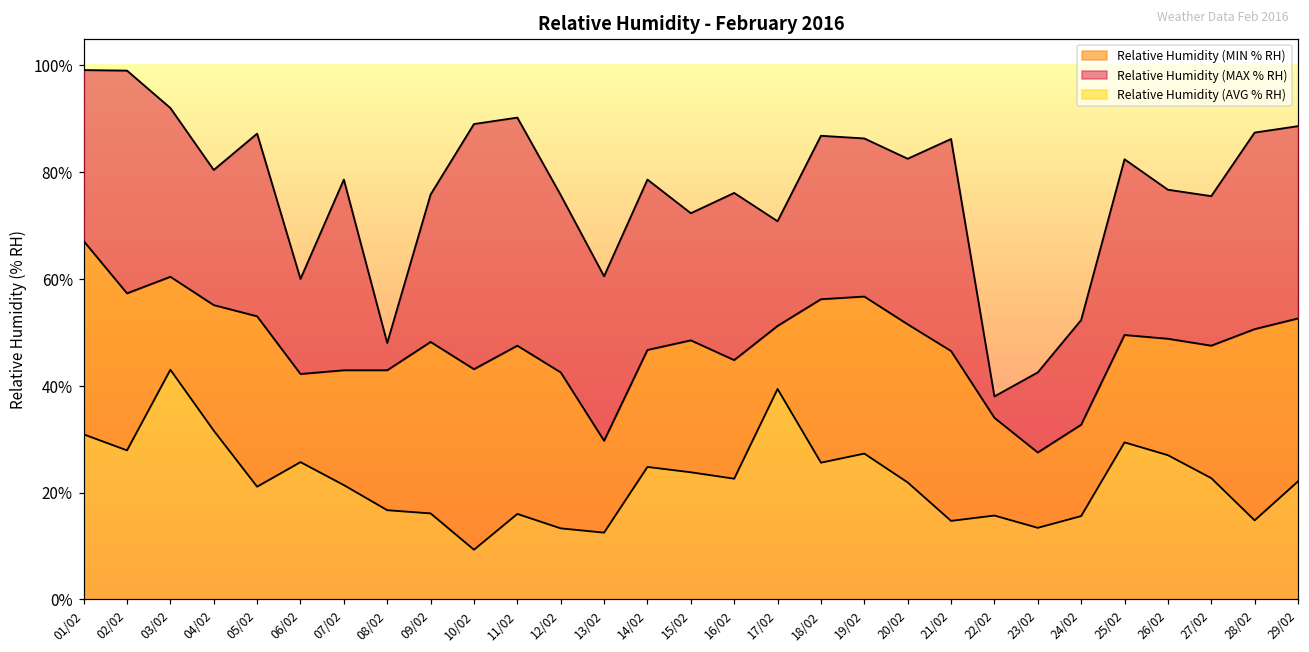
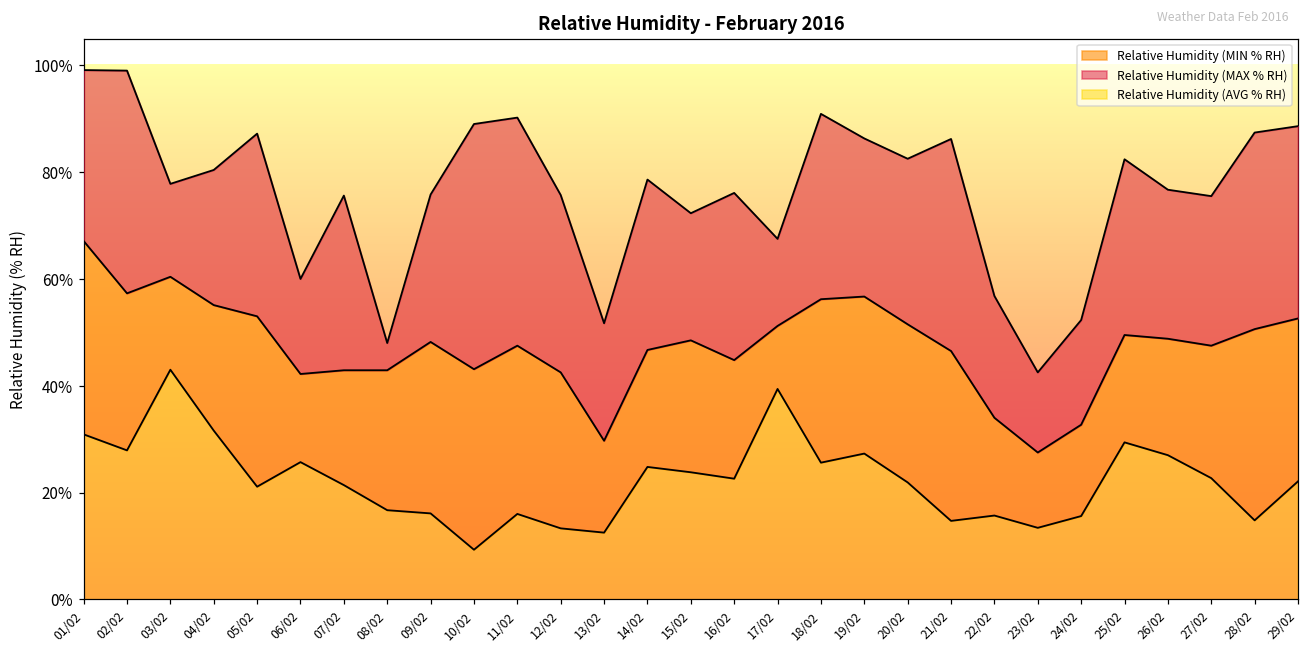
Relative Humidity (MAX % RH), 03/02: 92% -> 78%
Relative Humidity (MAX % RH), 07/02: 79% -> 76%
Relative Humidity (MAX % RH), 13/02: 61% -> 52%
Relative Humidity (MAX % RH), 17/02: 71% -> 68%
Relative Humidity (MAX % RH), 18/02: 87% -> 91%
Relative Humidity (MAX % RH), 22/02: 38% -> 57%
